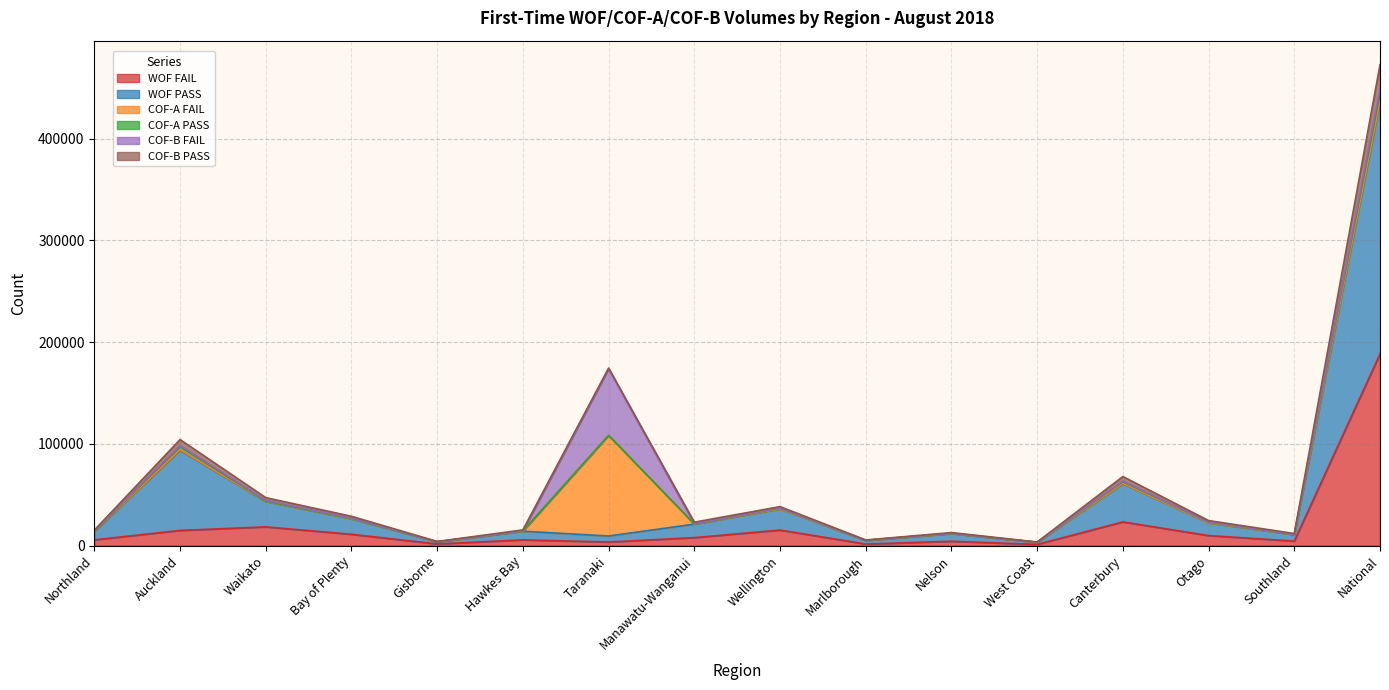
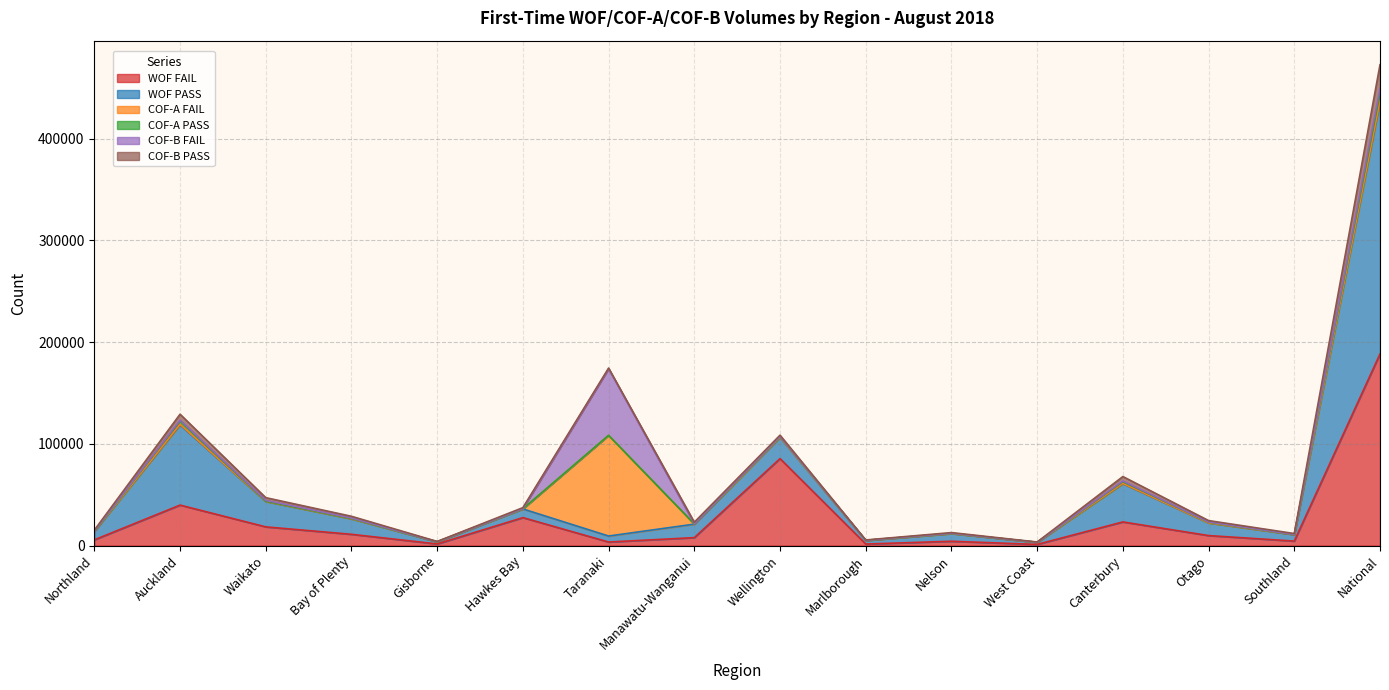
WOF FAIL, Auckland: 15000 -> 40000
WOF FAIL, Hawkes Bay: 6000 -> 27000
WOF FAIL, Wellington: 15000 -> 85000
